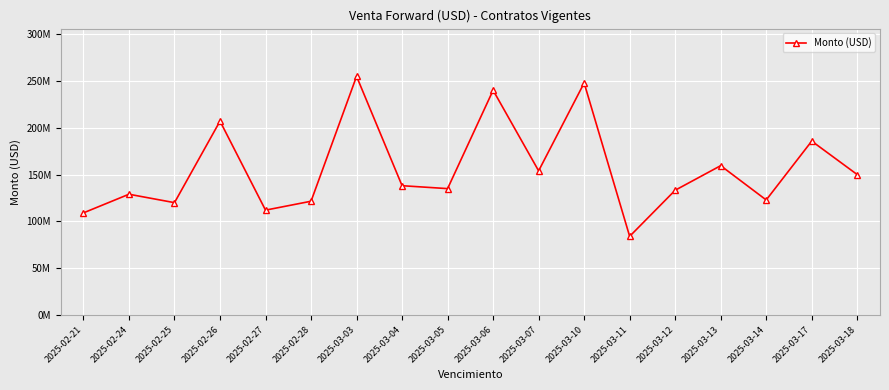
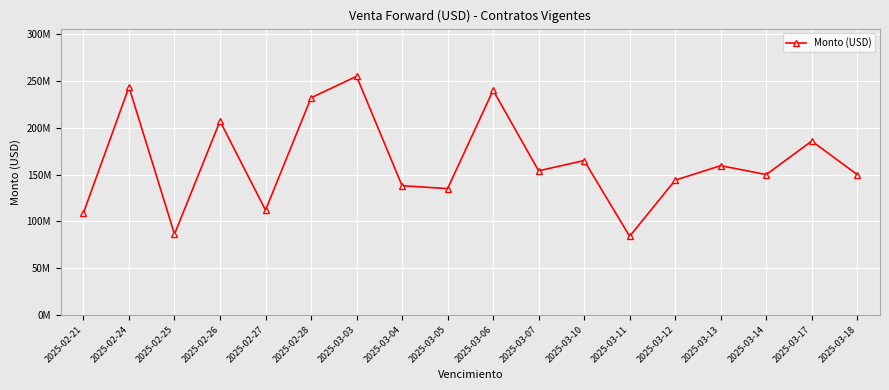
2025-02-24: 130000000 -> 240000000
2025-02-25: 120000000 -> 90000000
2025-02-28: 120000000 -> 230000000
2025-03-10: 250000000 -> 170000000
2025-03-12: 130000000 -> 140000000
2025-03-14: 120000000 -> 150000000
